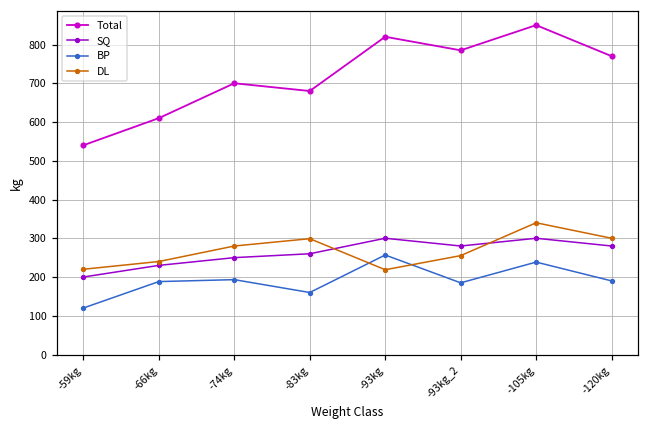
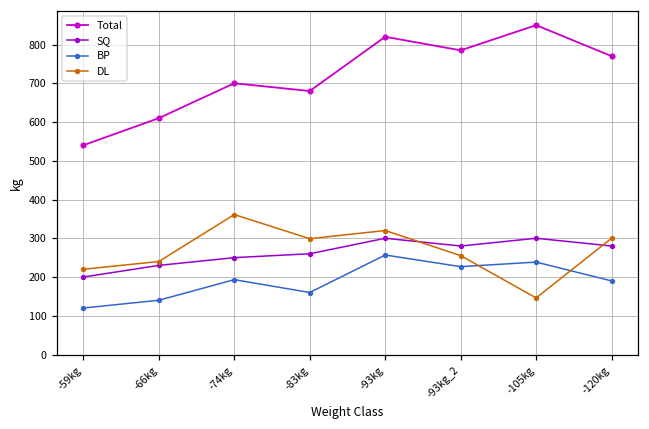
BP, -66kg: 190 -> 140
DL, -74kg: 280 -> 360
DL, -93kg: 220 -> 320
BP, -93kg_2: 190 -> 230
DL, -105kg: 340 -> 150
